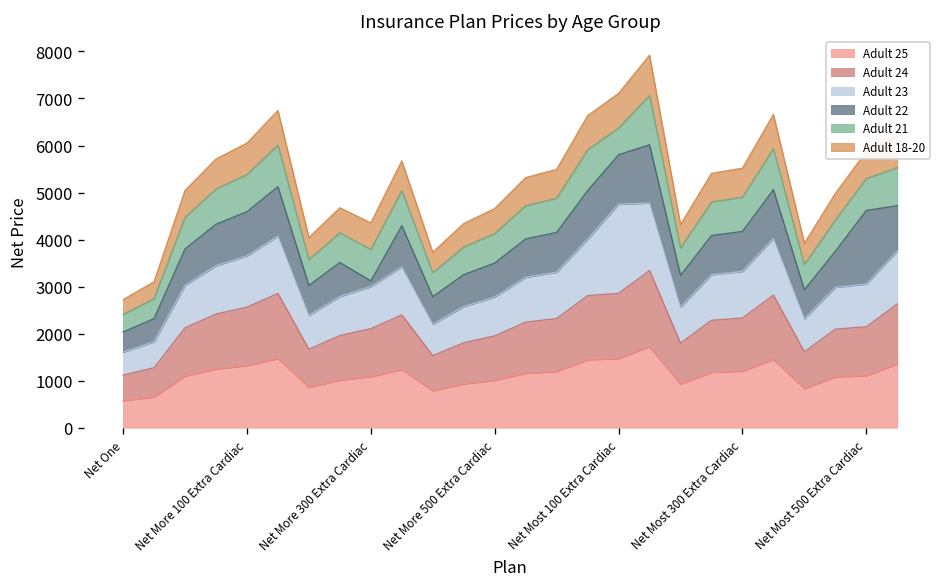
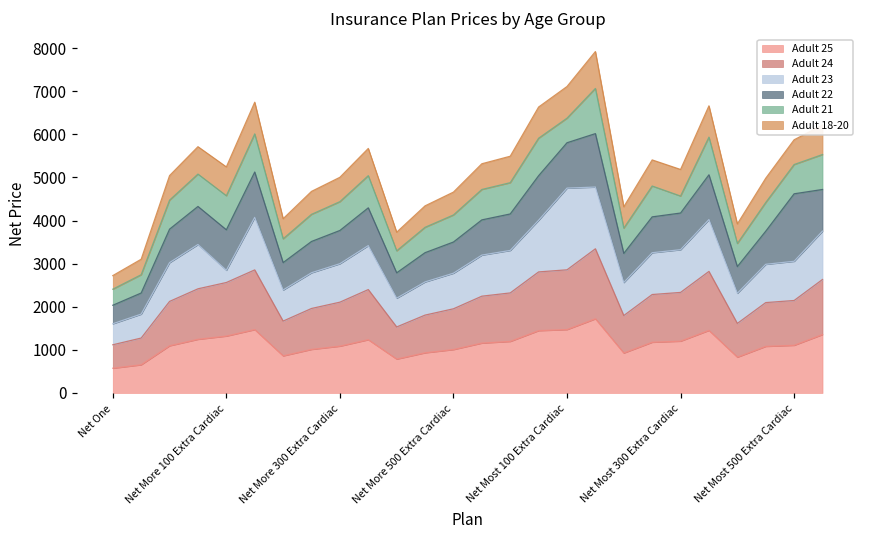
Adult 23, Net More 100 Extra Cardiac: 1100 -> 300
Adult 22, Net More 300 Extra Cardiac: 100 -> 800
Adult 21, Net Most 300 Extra Cardiac: 700 -> 400
